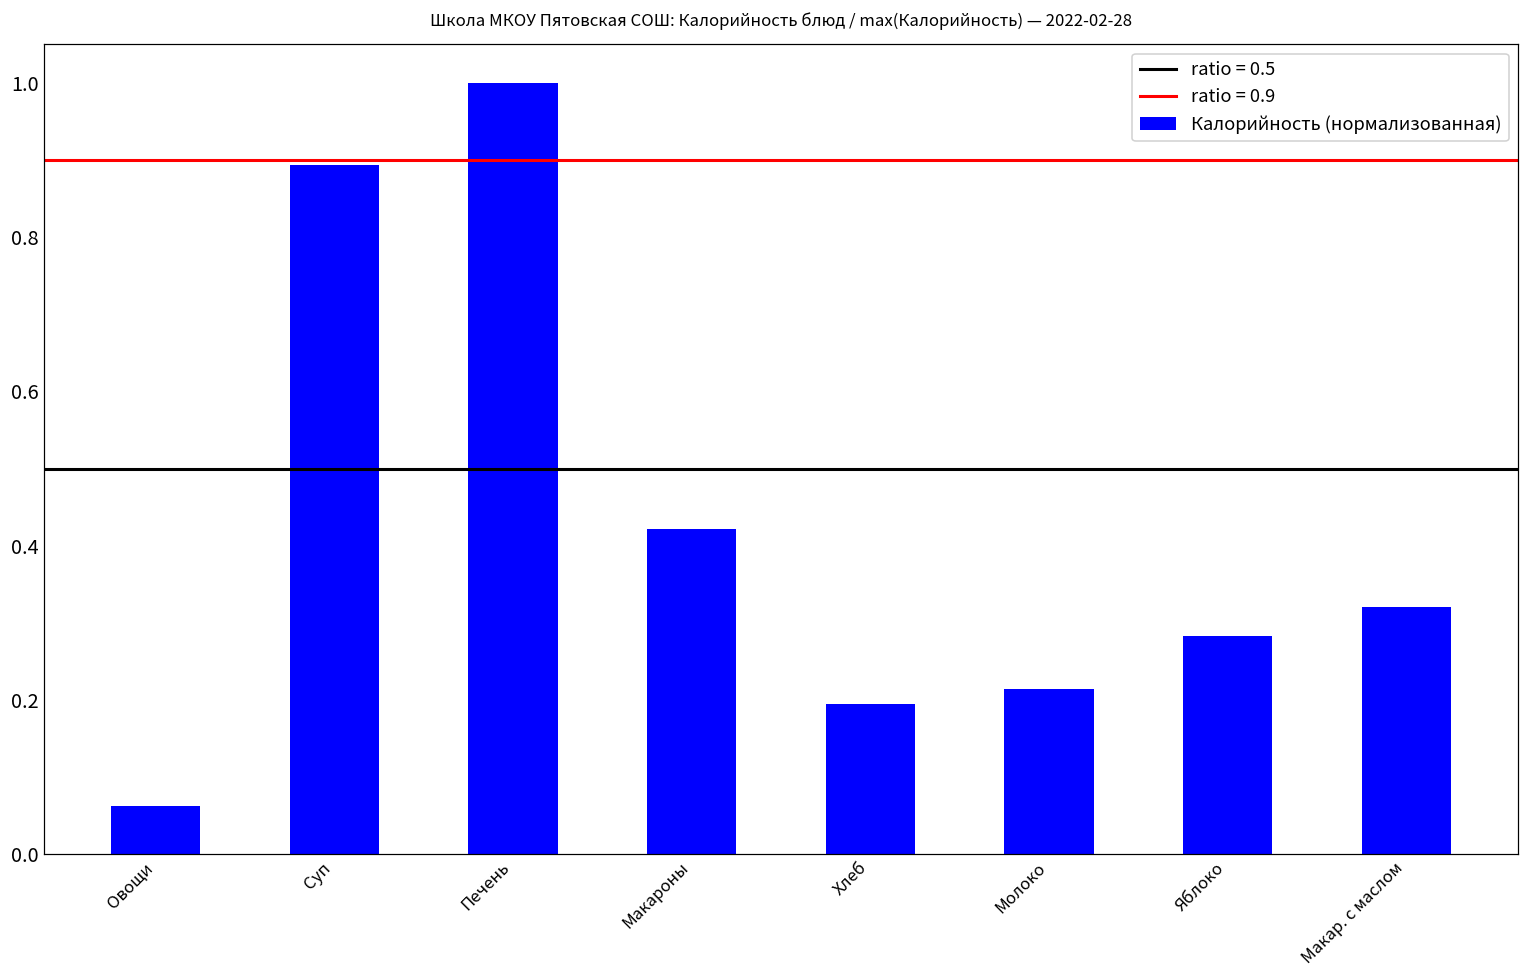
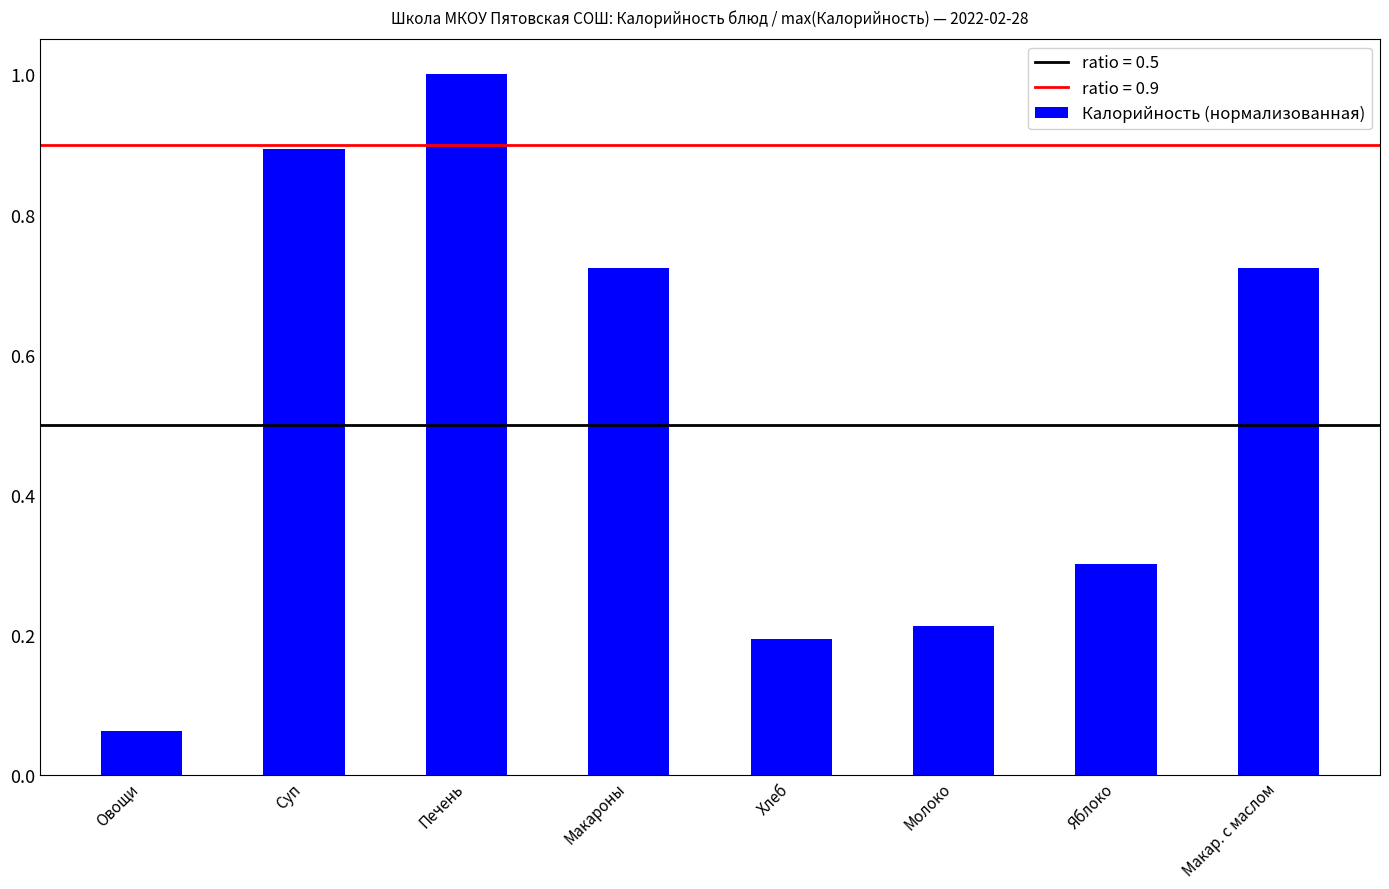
Макароны: 0.42 -> 0.72
Яблоко: 0.28 -> 0.30
Макар. с маслом: 0.32 -> 0.72
